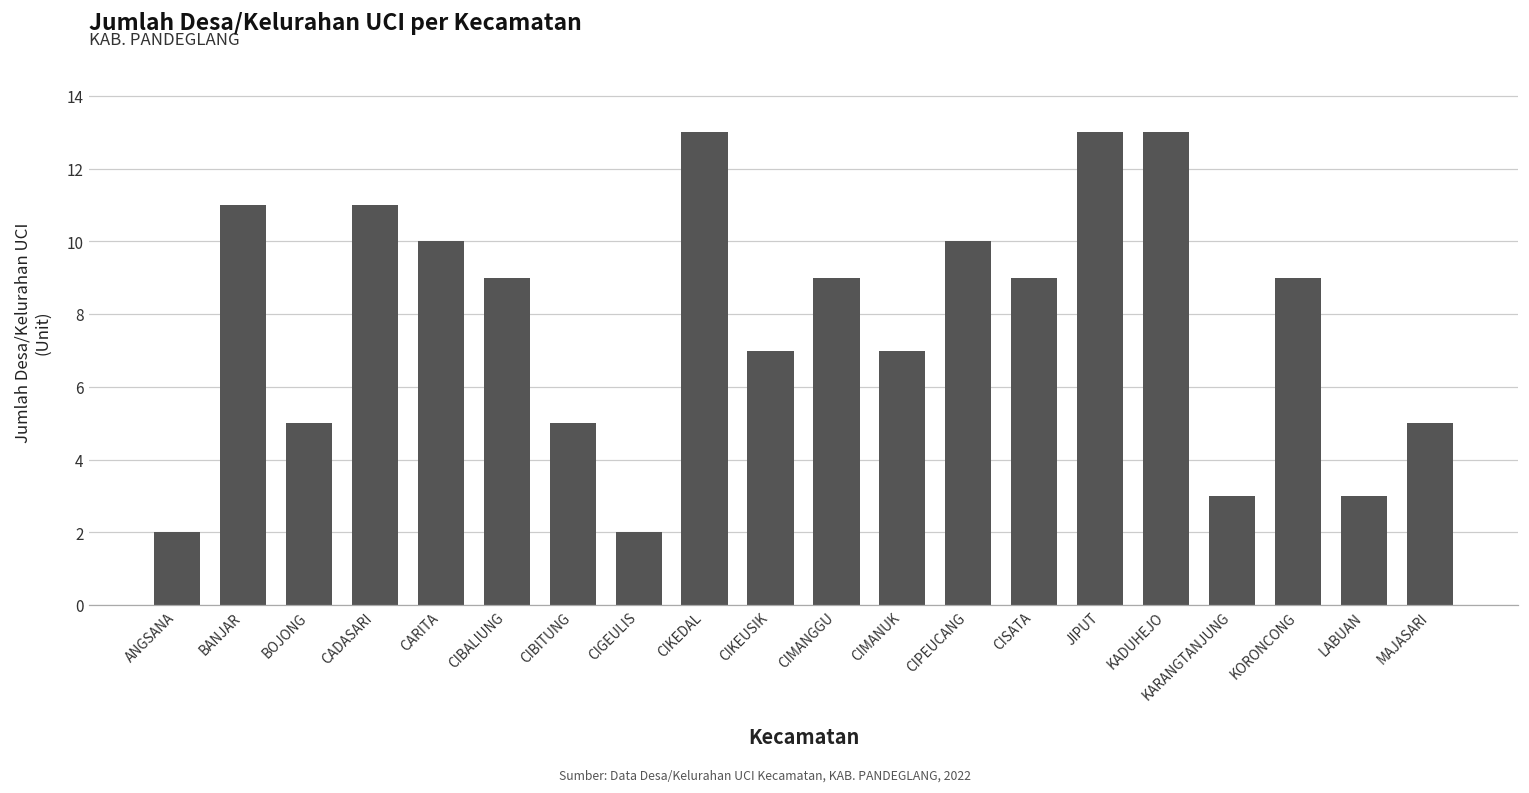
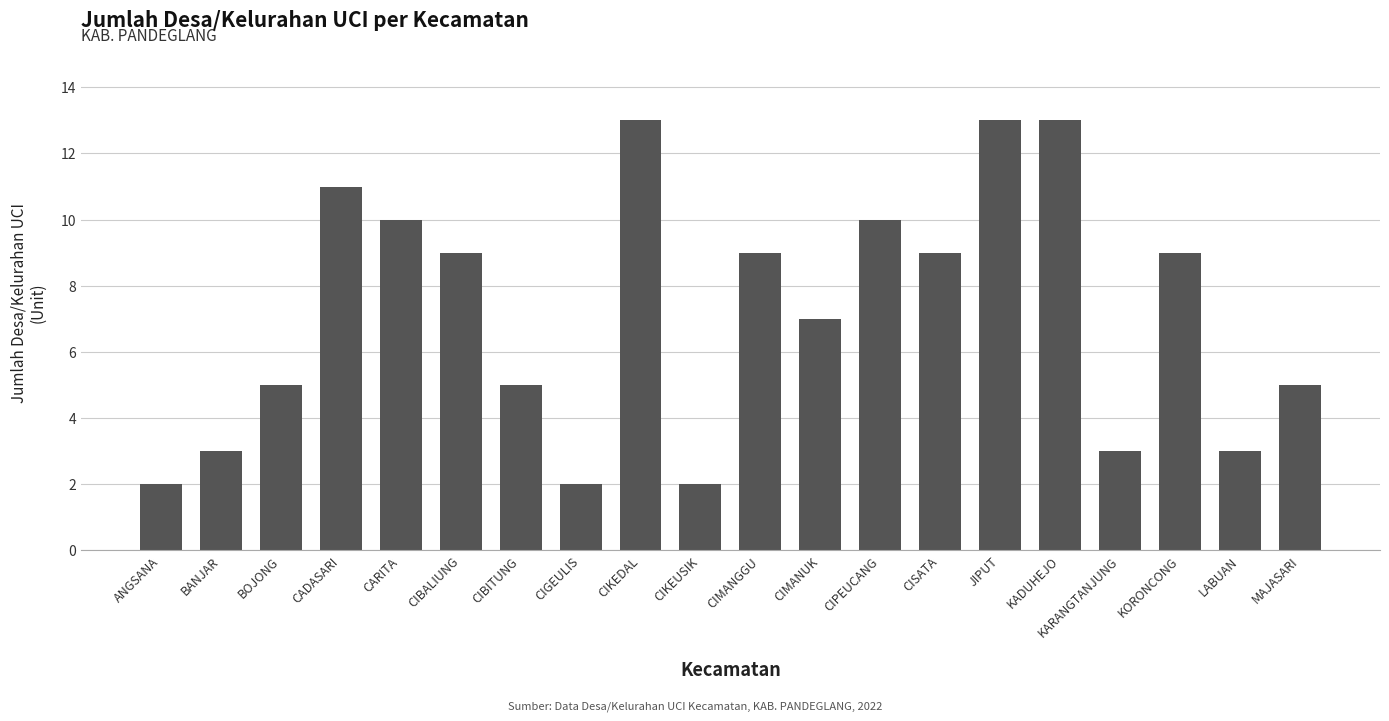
BANJAR: 11 -> 3
CIKEUSIK: 7 -> 2
